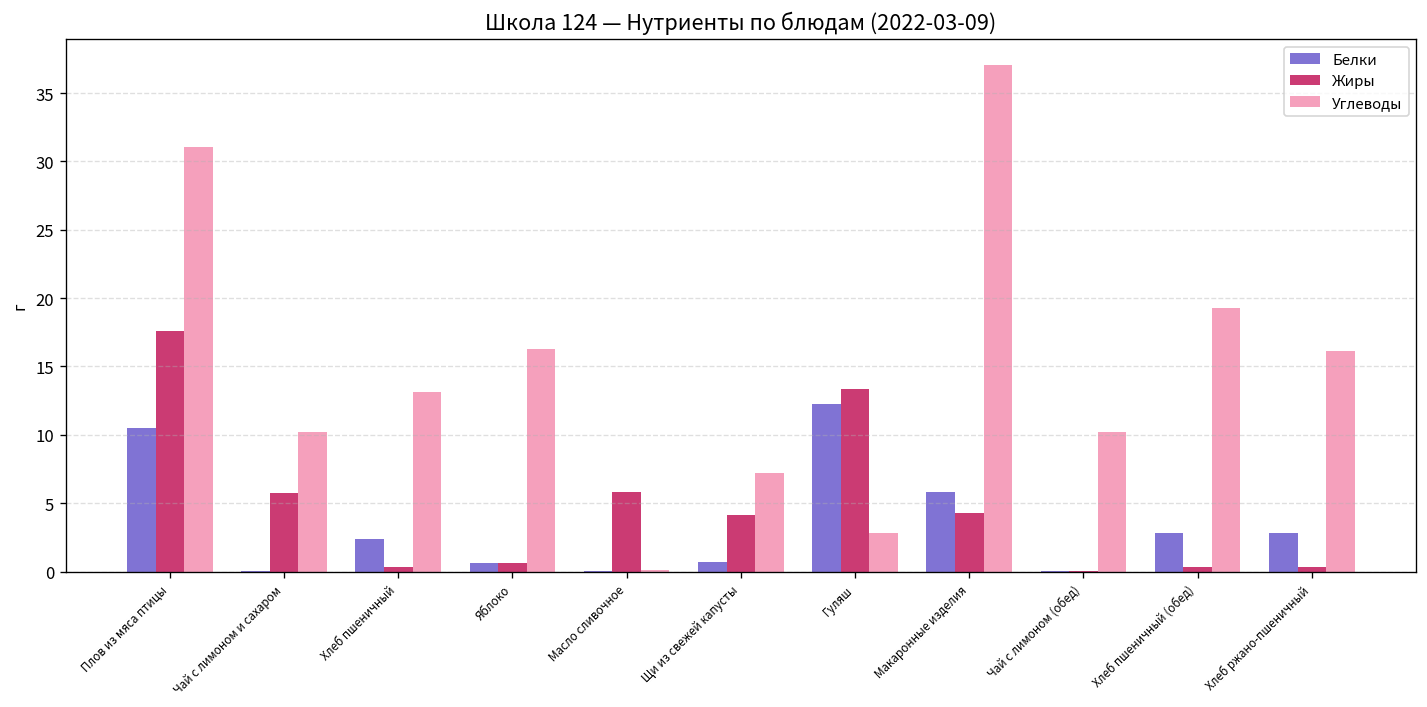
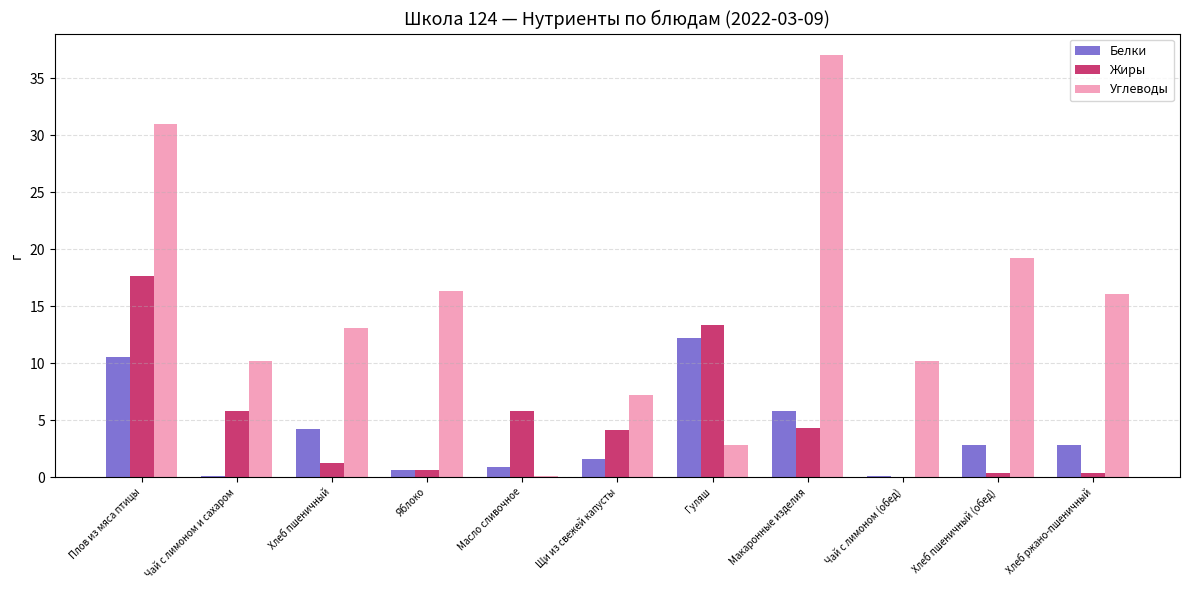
Белки, Хлеб пшеничный: 2.4 -> 4.2
Жиры, Хлеб пшеничный: 0.3 -> 1.2
Белки, Масло сливочное: 0.1 -> 0.9
Белки, Щи из свежей капусты: 0.7 -> 1.6
